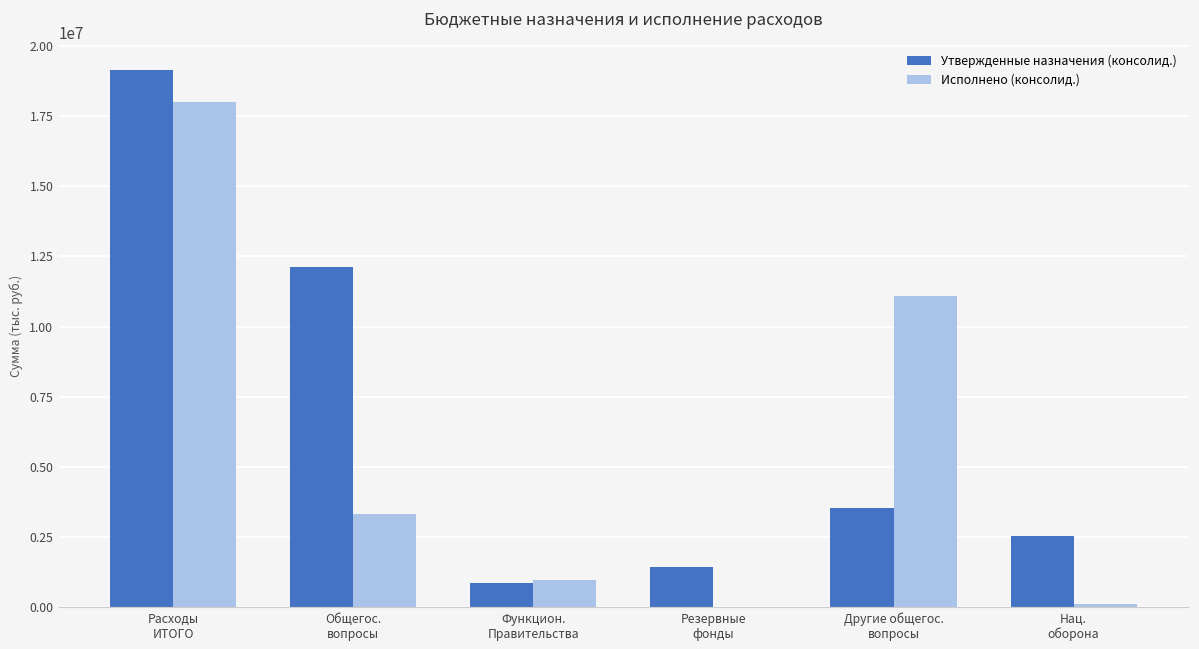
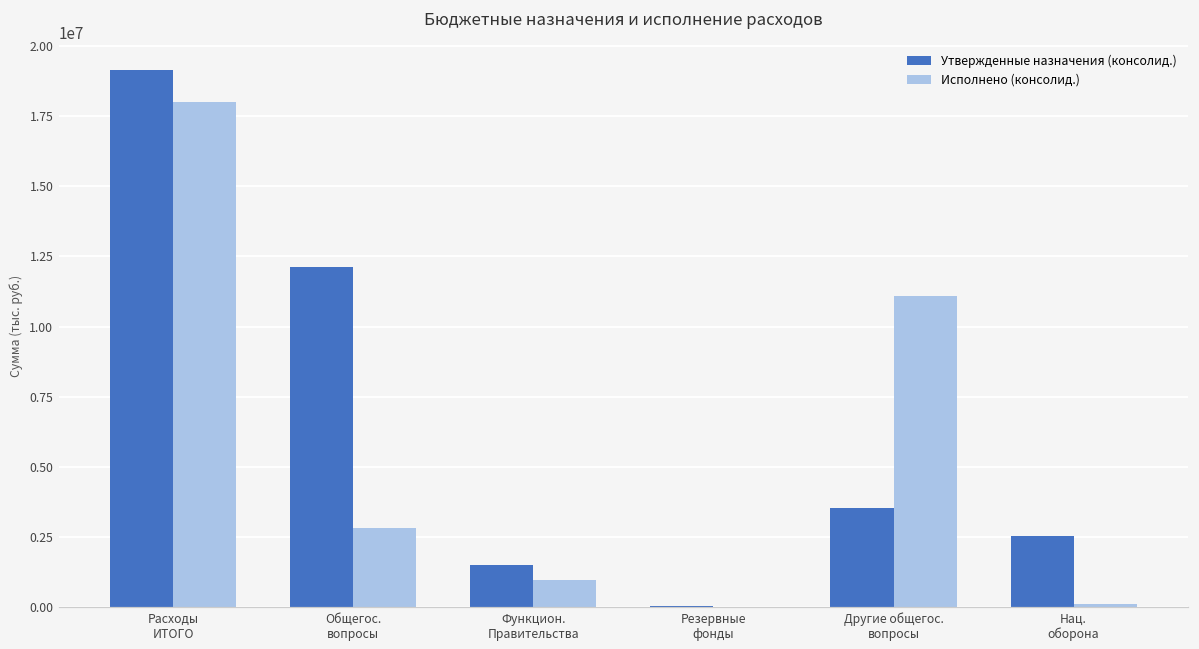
Исполнено (консолид.), Общегос. вопросы: 3300000 -> 2800000
Утвержденные назначения (консолид.), Функцион. Правительства: 900000 -> 1500000
Утвержденные назначения (консолид.), Резервные фонды: 1500000 -> 0
